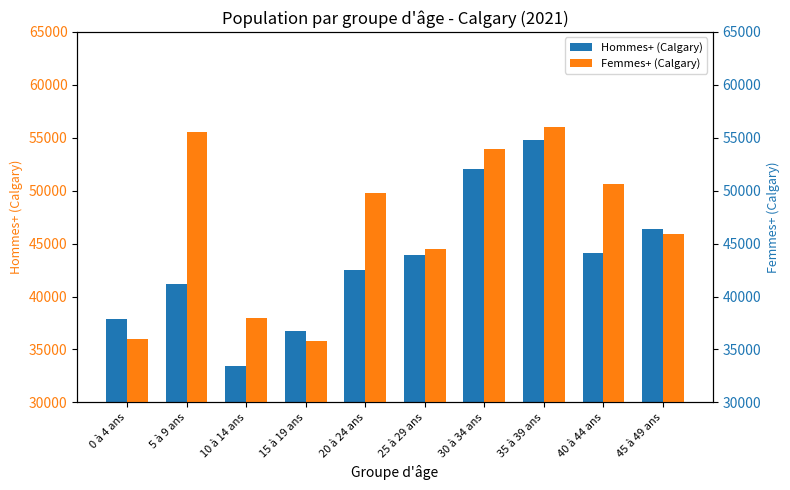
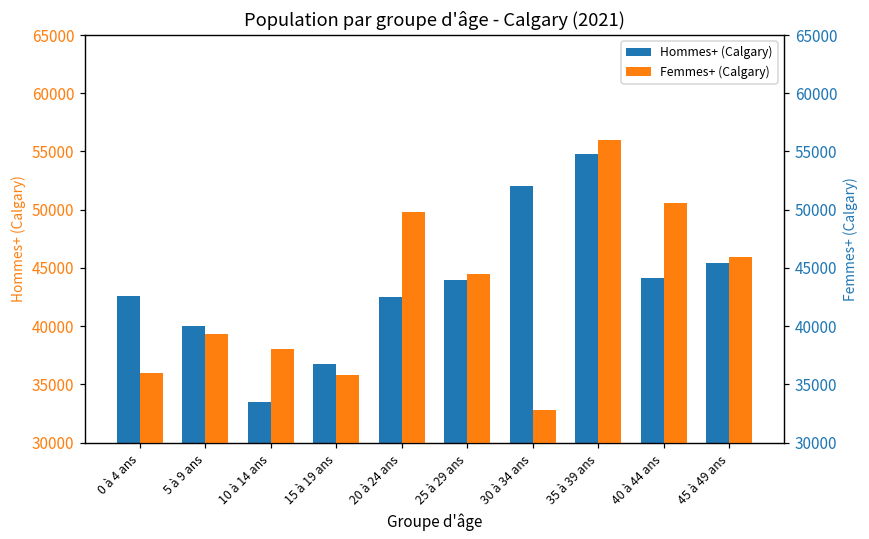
Hommes+ (Calgary), 0 à 4 ans: 37900 -> 42600
Hommes+ (Calgary), 5 à 9 ans: 41200 -> 40000
Hommes+ (Calgary), 45 à 49 ans: 46400 -> 45400
Femmes+ (Calgary), 5 à 9 ans: 55600 -> 39400
Femmes+ (Calgary), 30 à 34 ans: 53900 -> 32800
